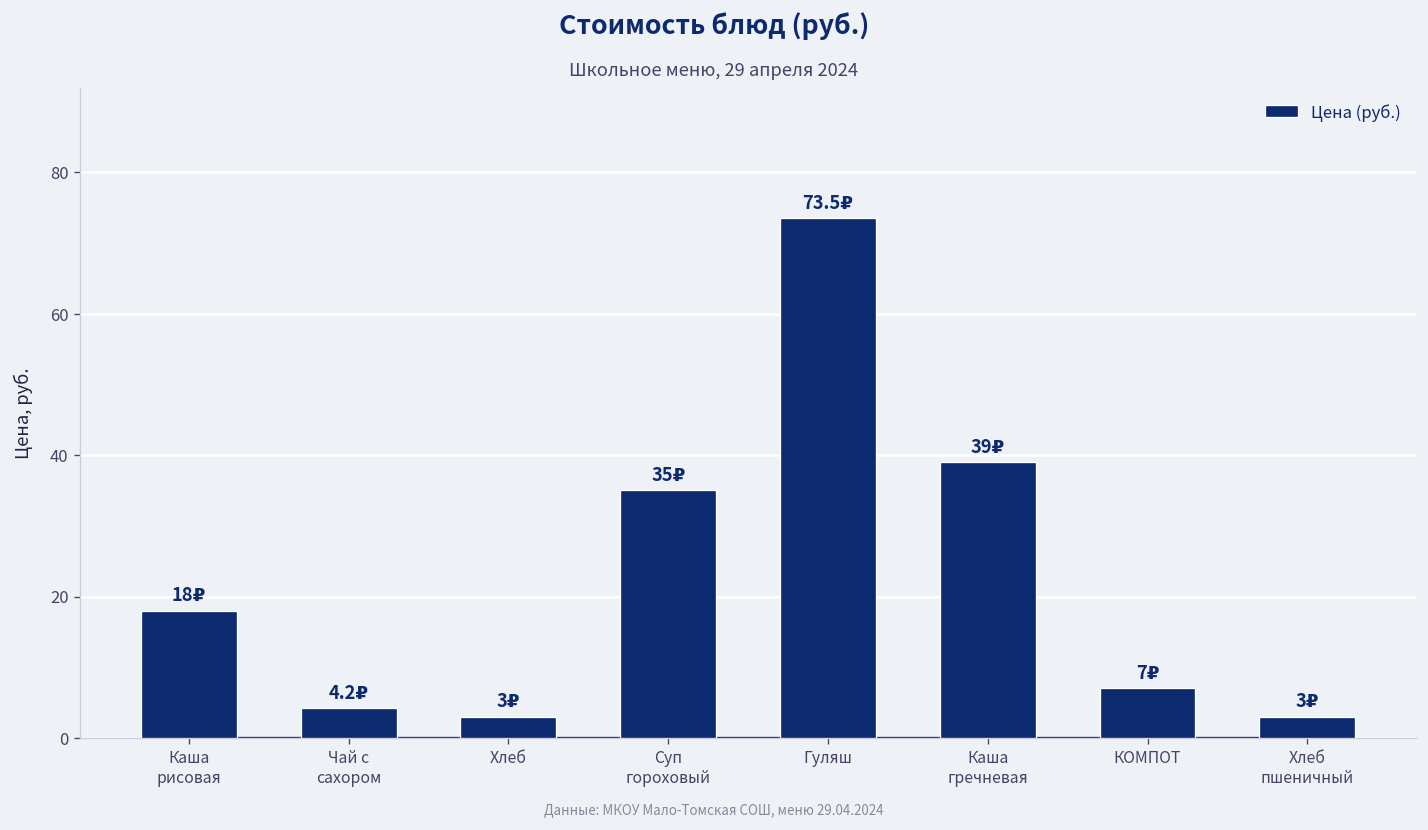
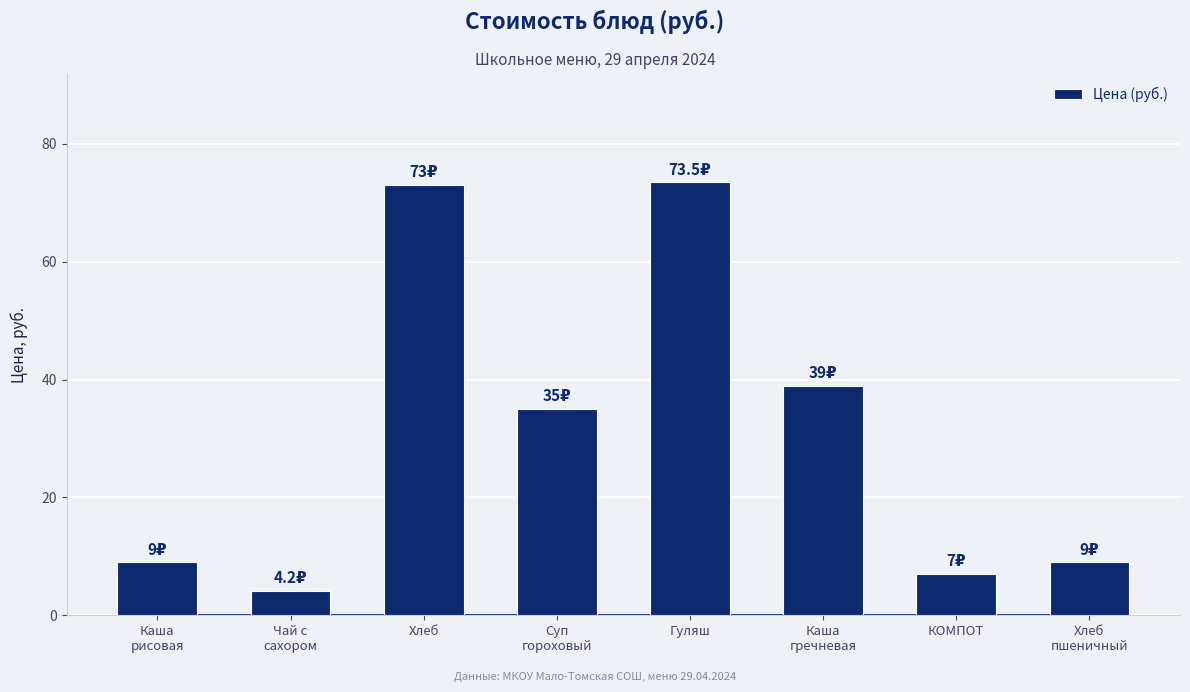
Каша рисовая: 18₽ -> 9₽
Хлеб: 3₽ -> 73₽
Хлеб пшеничный: 3₽ -> 9₽
